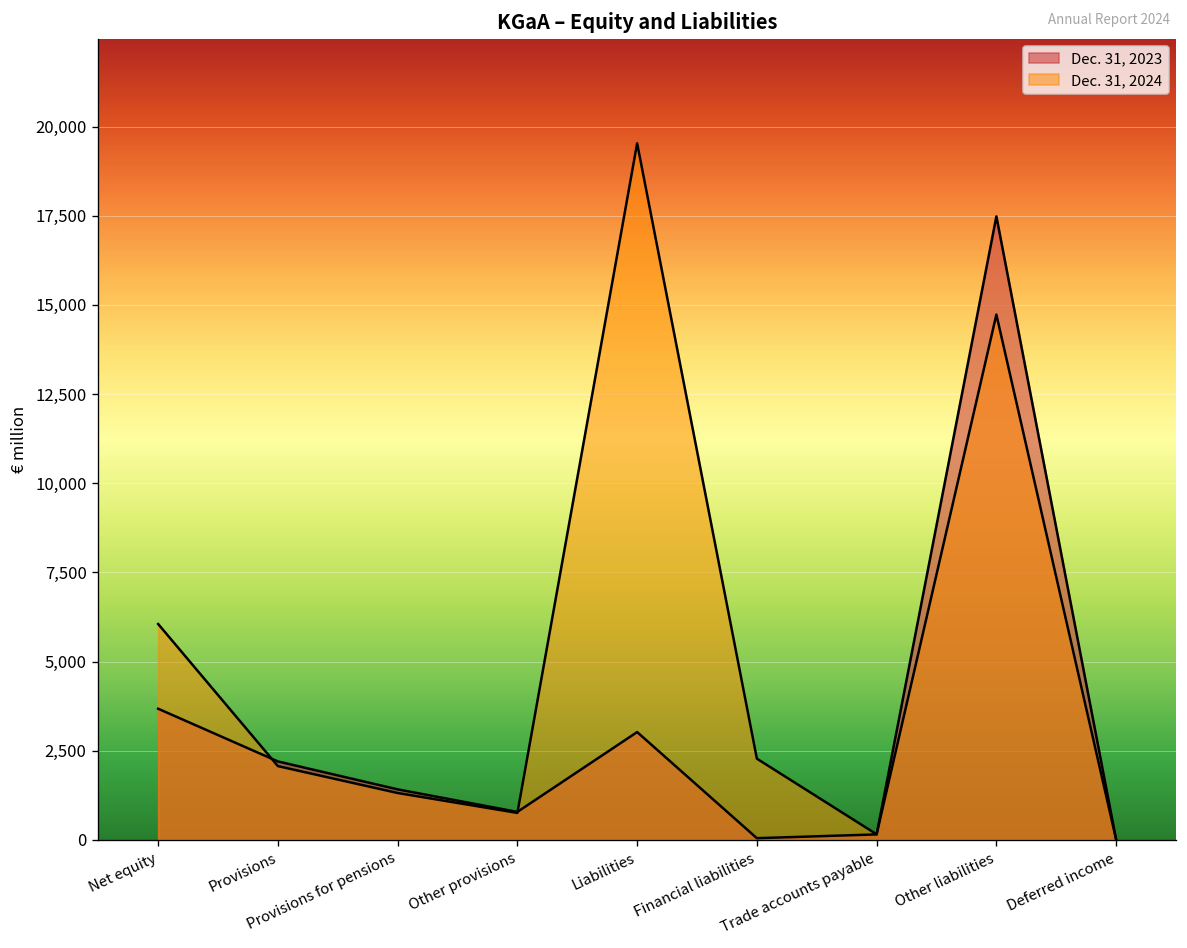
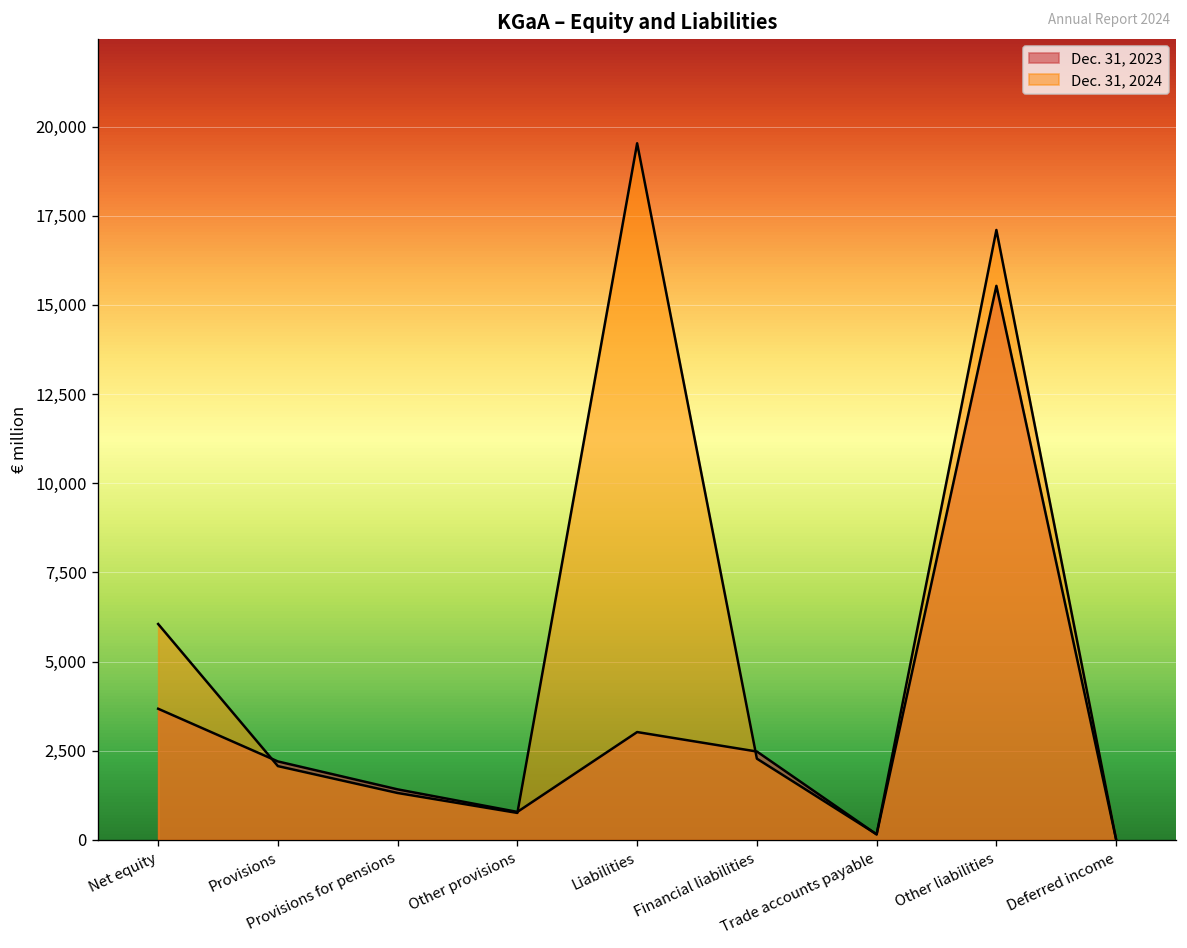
Dec. 31, 2023, Financial liabilities: 0 -> 2,500
Dec. 31, 2023, Other liabilities: 17,500 -> 15,500
Dec. 31, 2024, Other liabilities: 14,700 -> 17,100
